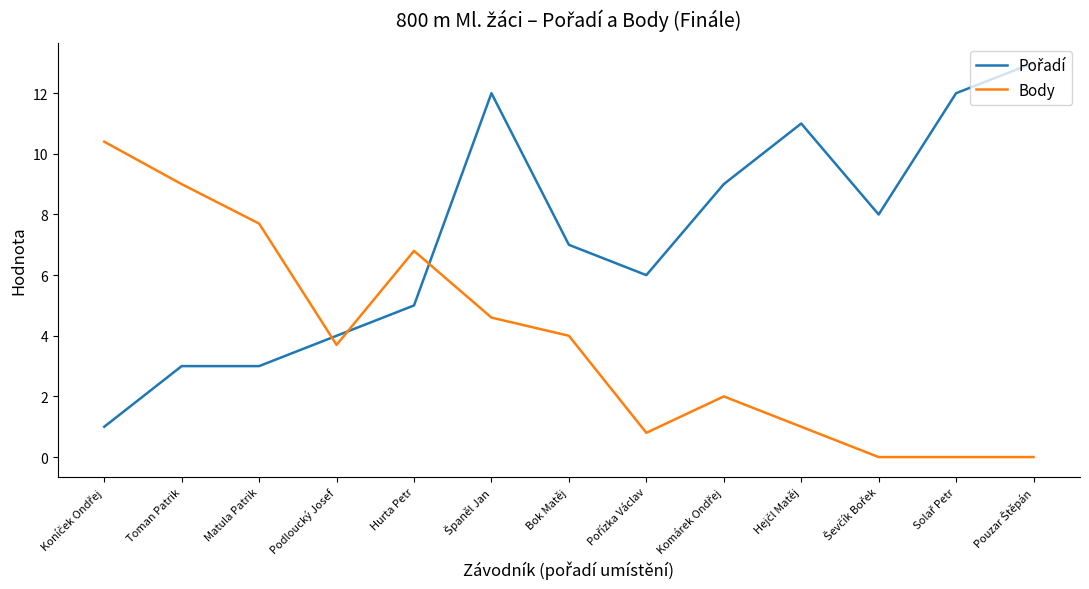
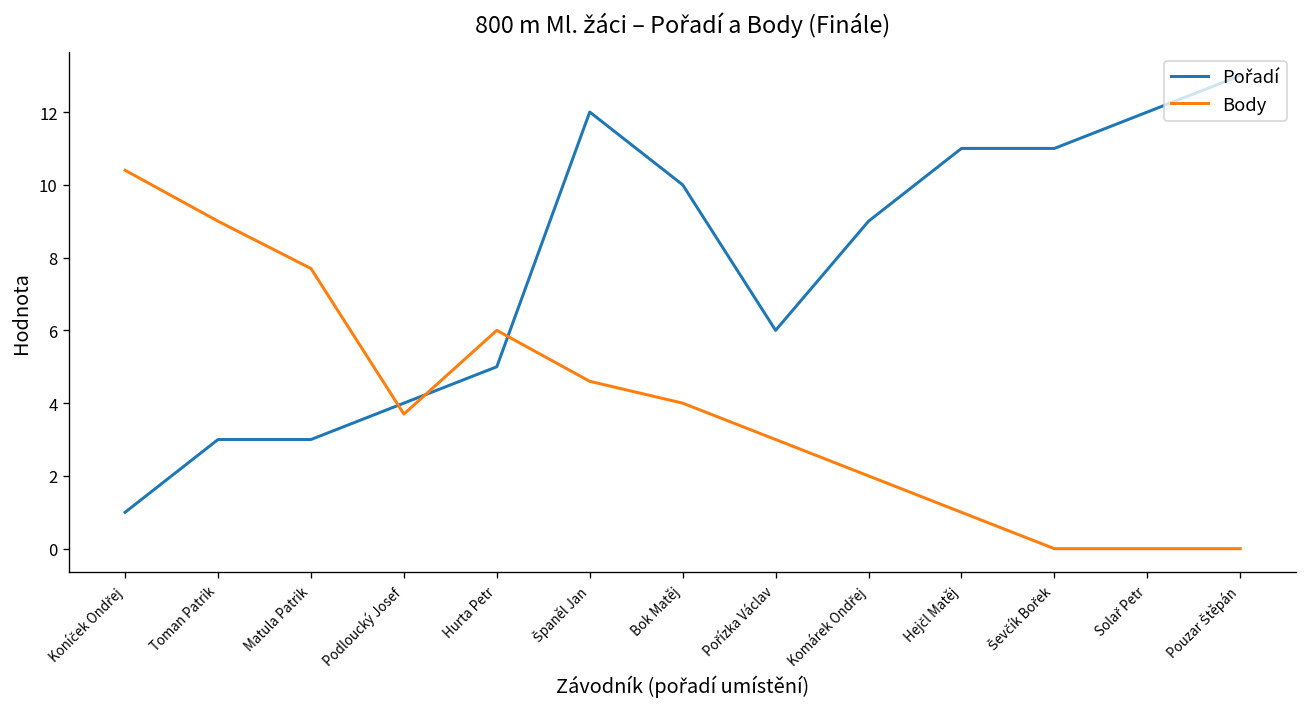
Body, Hurta Petr: 6.8 -> 6.0
Pořadí, Bok Matěj: 7 -> 10
Body, Pořízka Václav: 0.8 -> 3.0
Pořadí, Ševčík Bořek: 8 -> 11
